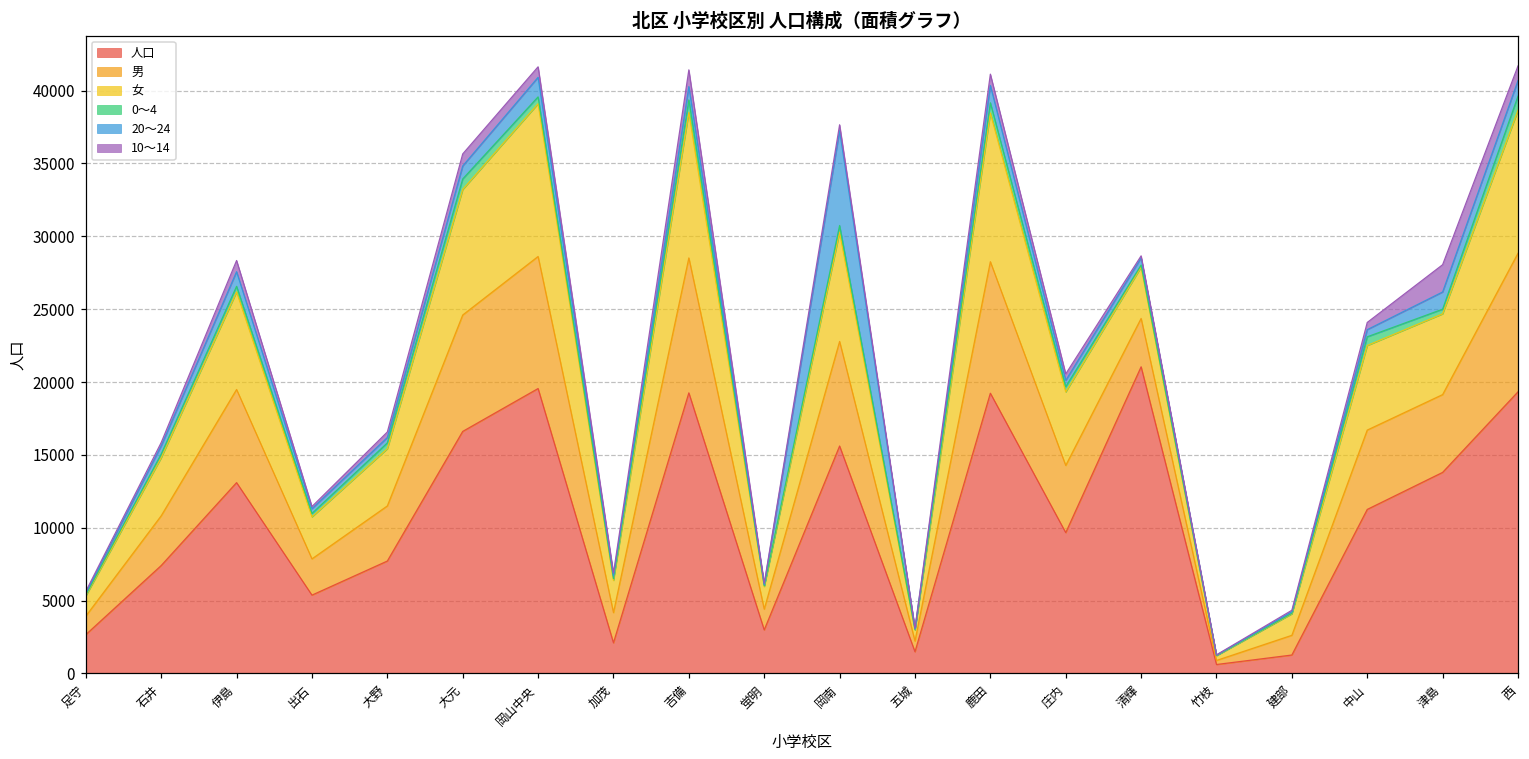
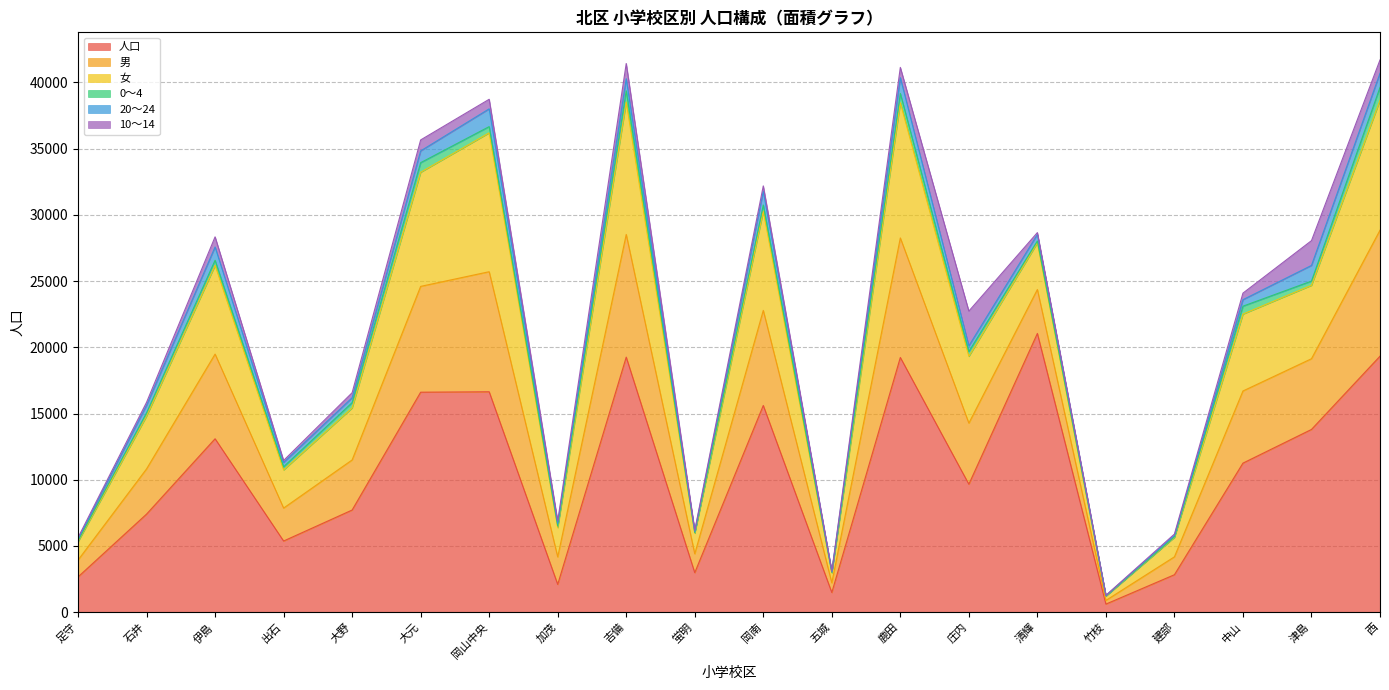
人口, 岡山中央: 19600 -> 16600
20～24, 岡南: 6500 -> 1000
10～14, 庄内: 400 -> 2600
人口, 建部: 1300 -> 2800
